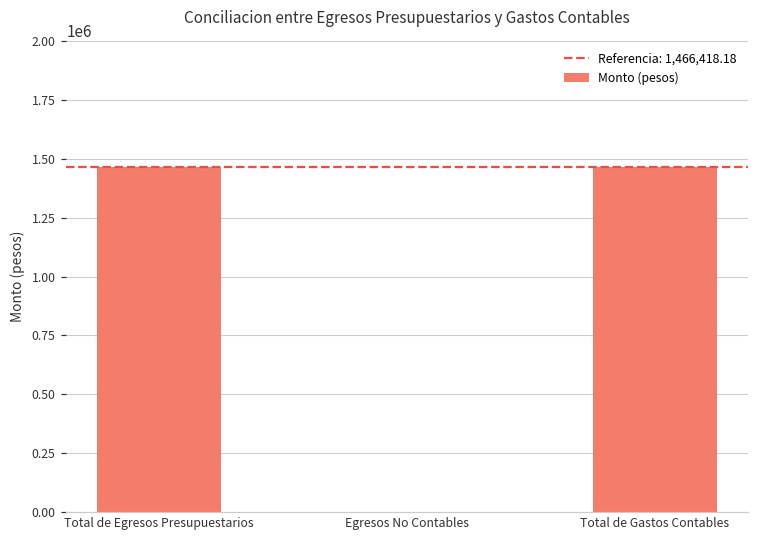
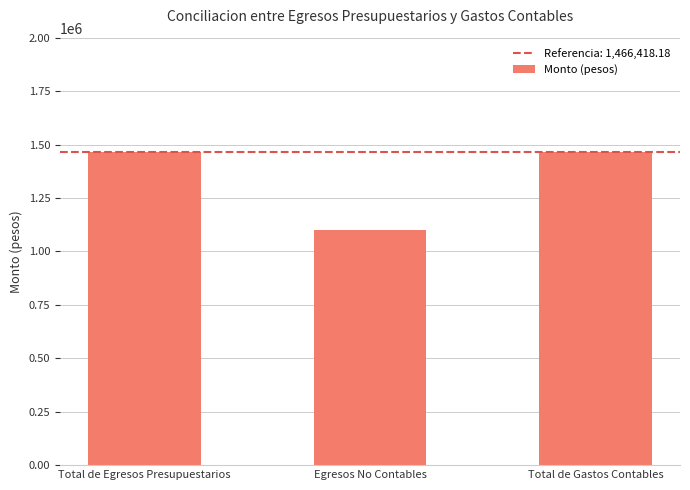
Egresos No Contables: 0 -> 1100000
